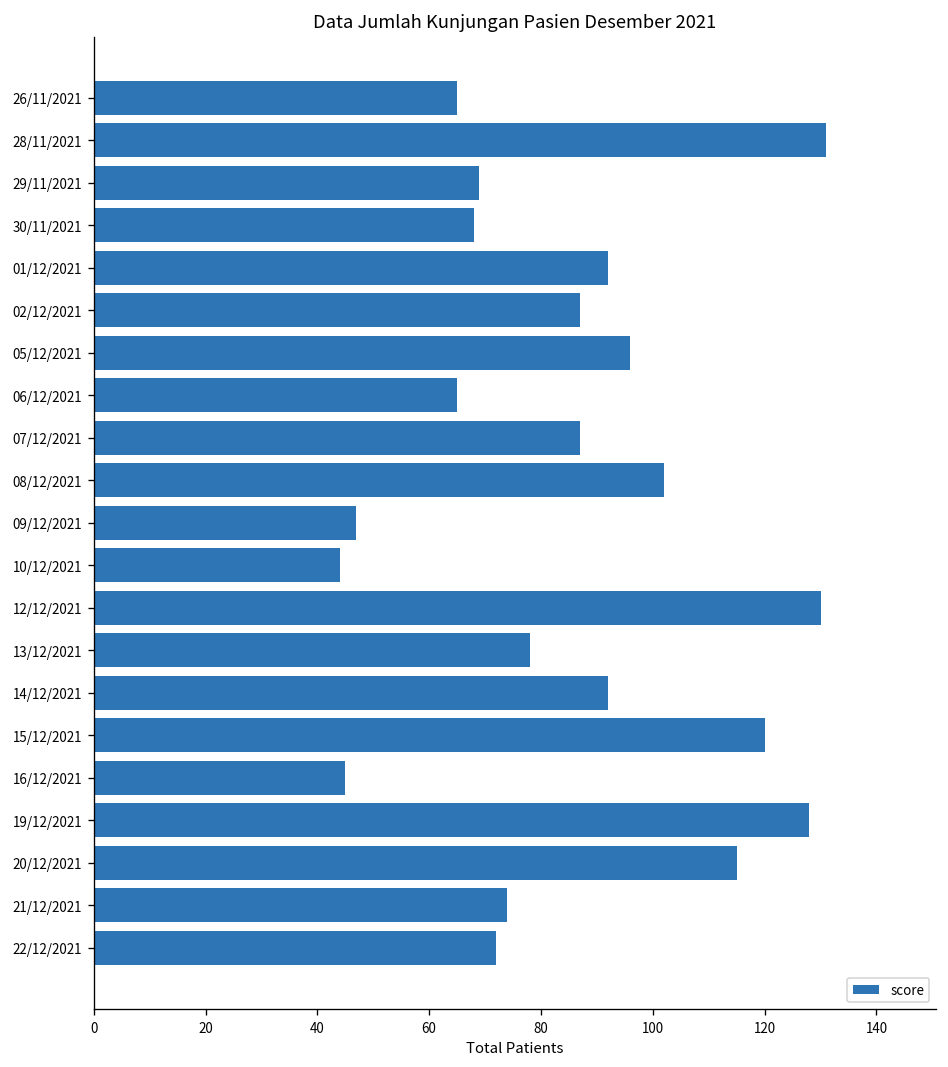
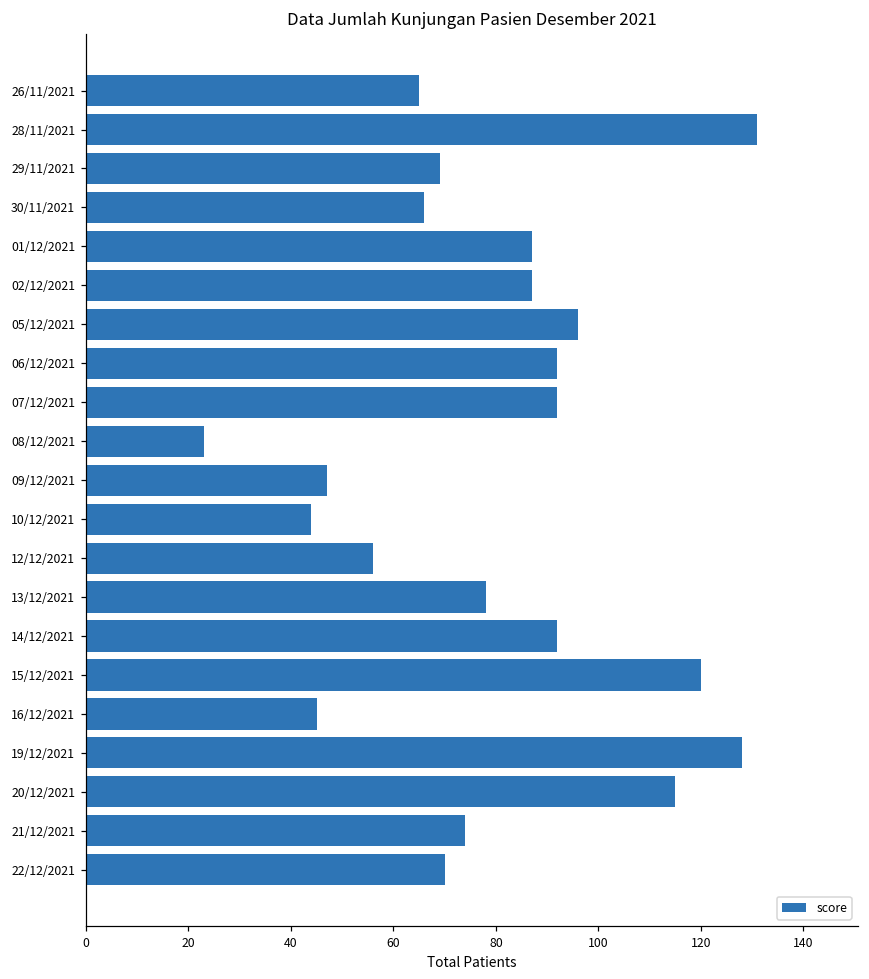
30/11/2021: 68 -> 66
01/12/2021: 92 -> 87
06/12/2021: 65 -> 92
07/12/2021: 87 -> 92
08/12/2021: 102 -> 23
12/12/2021: 130 -> 56
22/12/2021: 72 -> 70
